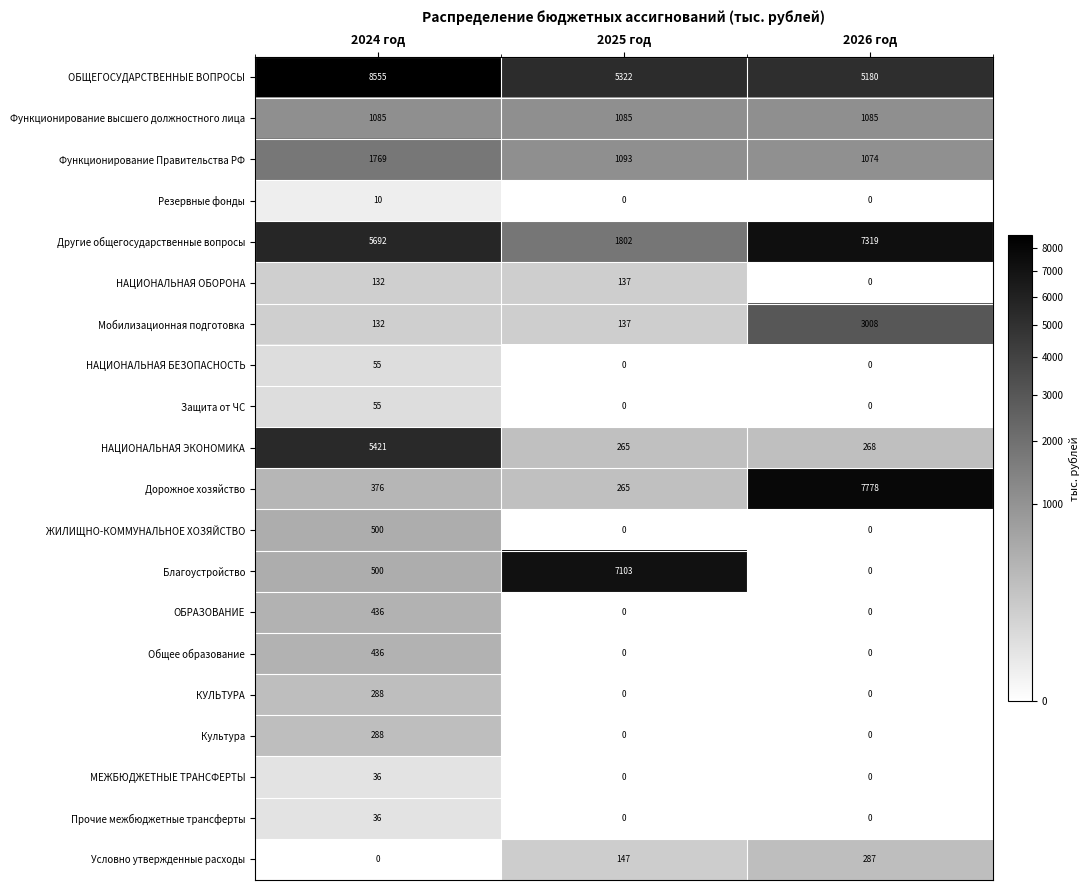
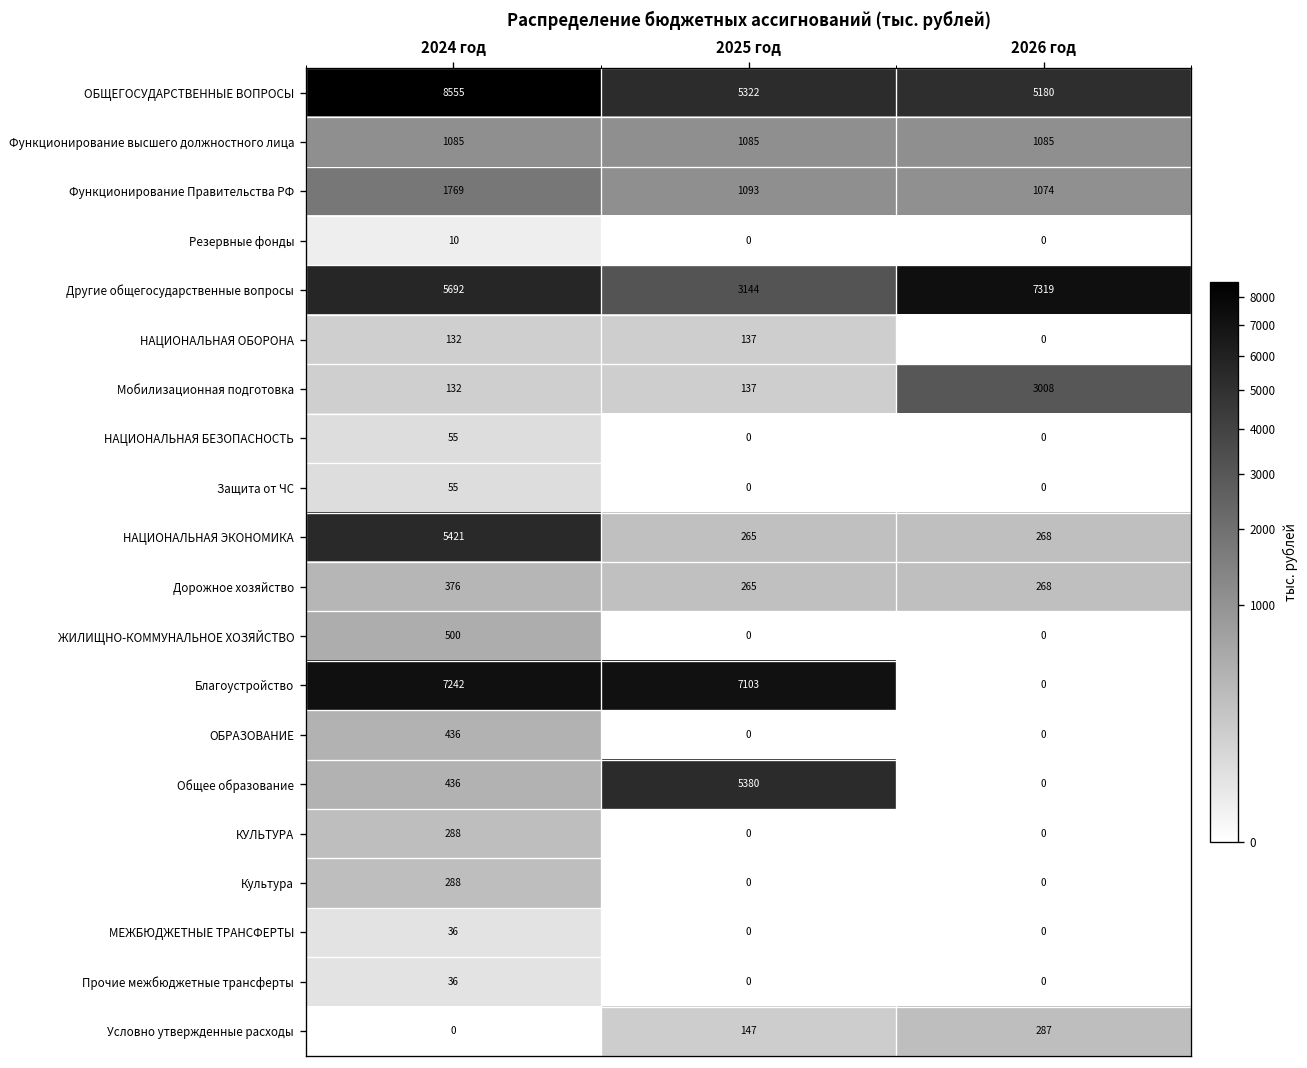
Другие общегосударственные вопросы, 2025 год: 1802 -> 3144
Дорожное хозяйство, 2026 год: 7778 -> 268
Благоустройство, 2024 год: 500 -> 7242
Общее образование, 2025 год: 0 -> 5380
